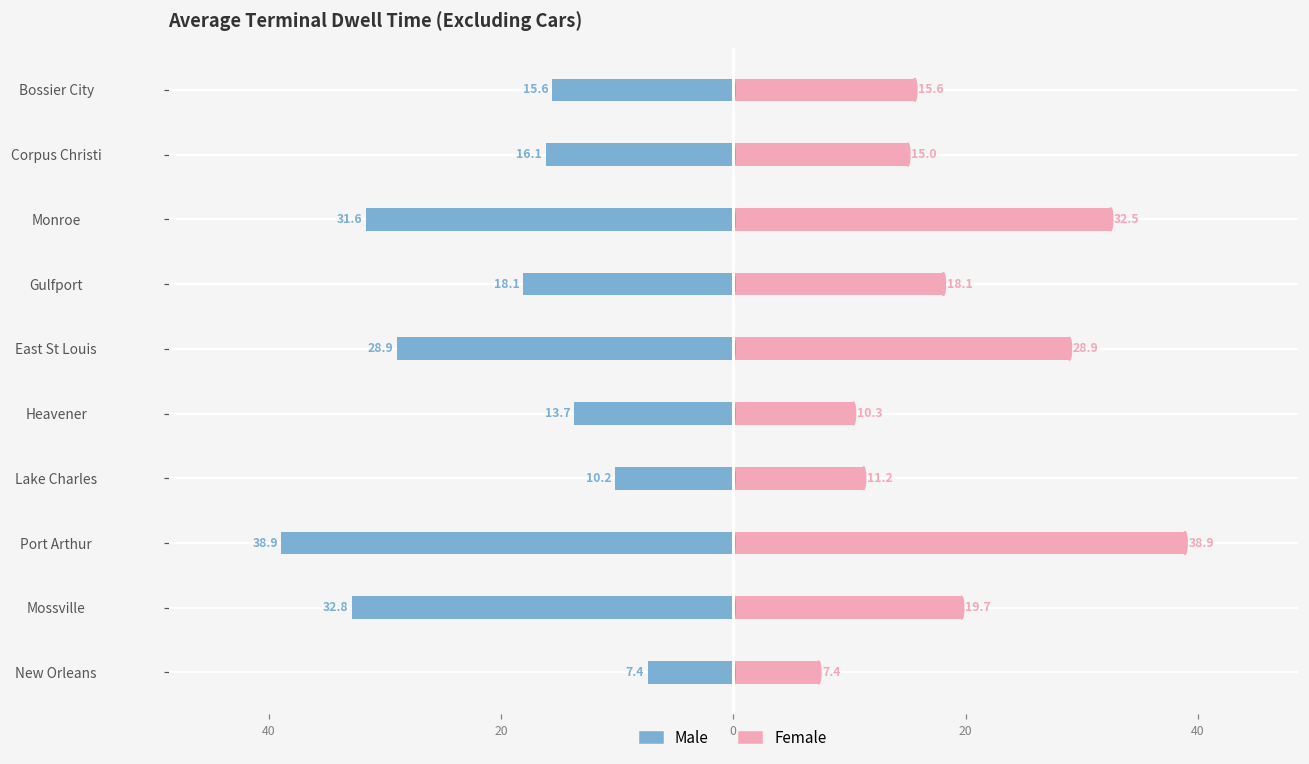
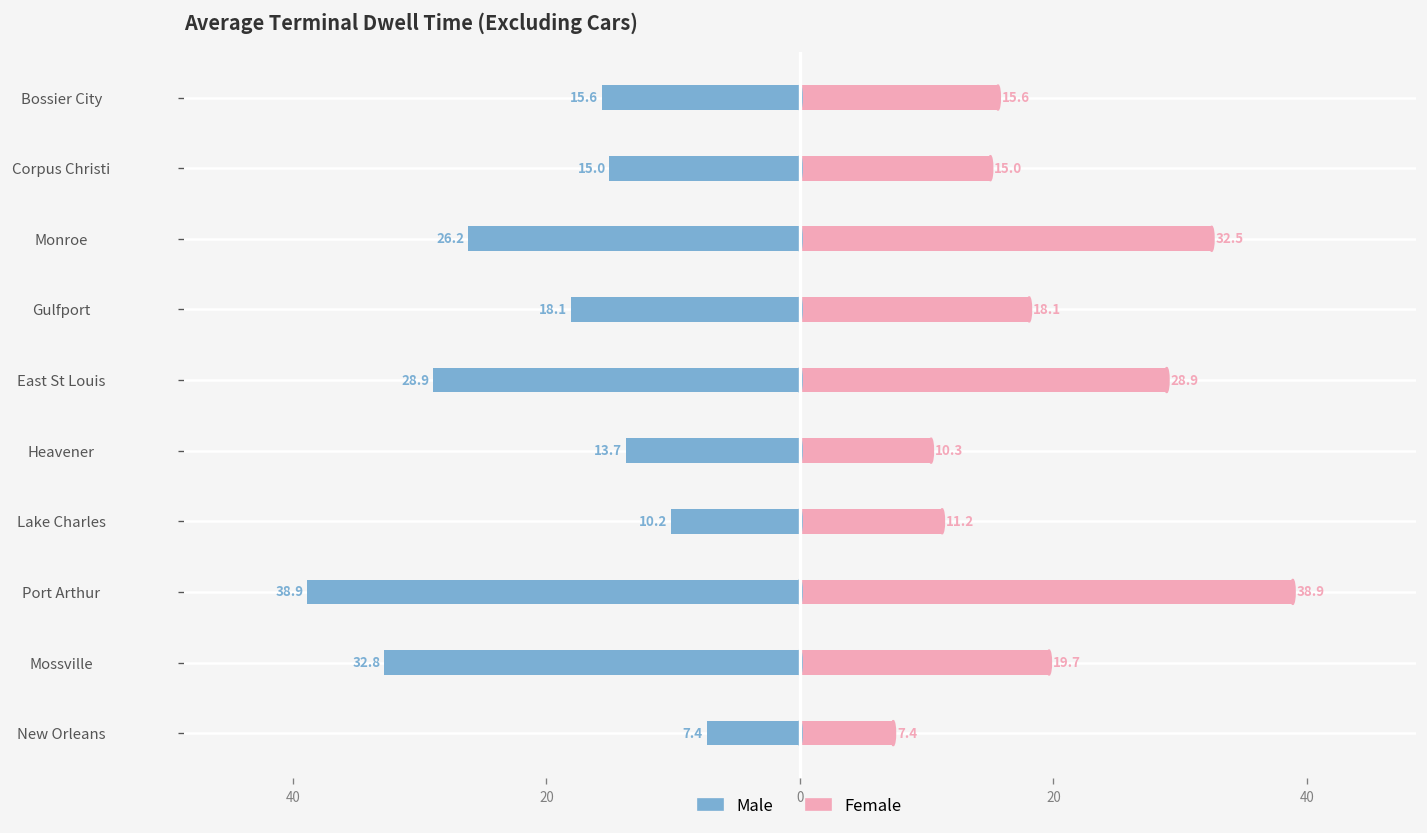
Male, Corpus Christi: 16.1 -> 15.0
Male, Monroe: 31.6 -> 26.2
